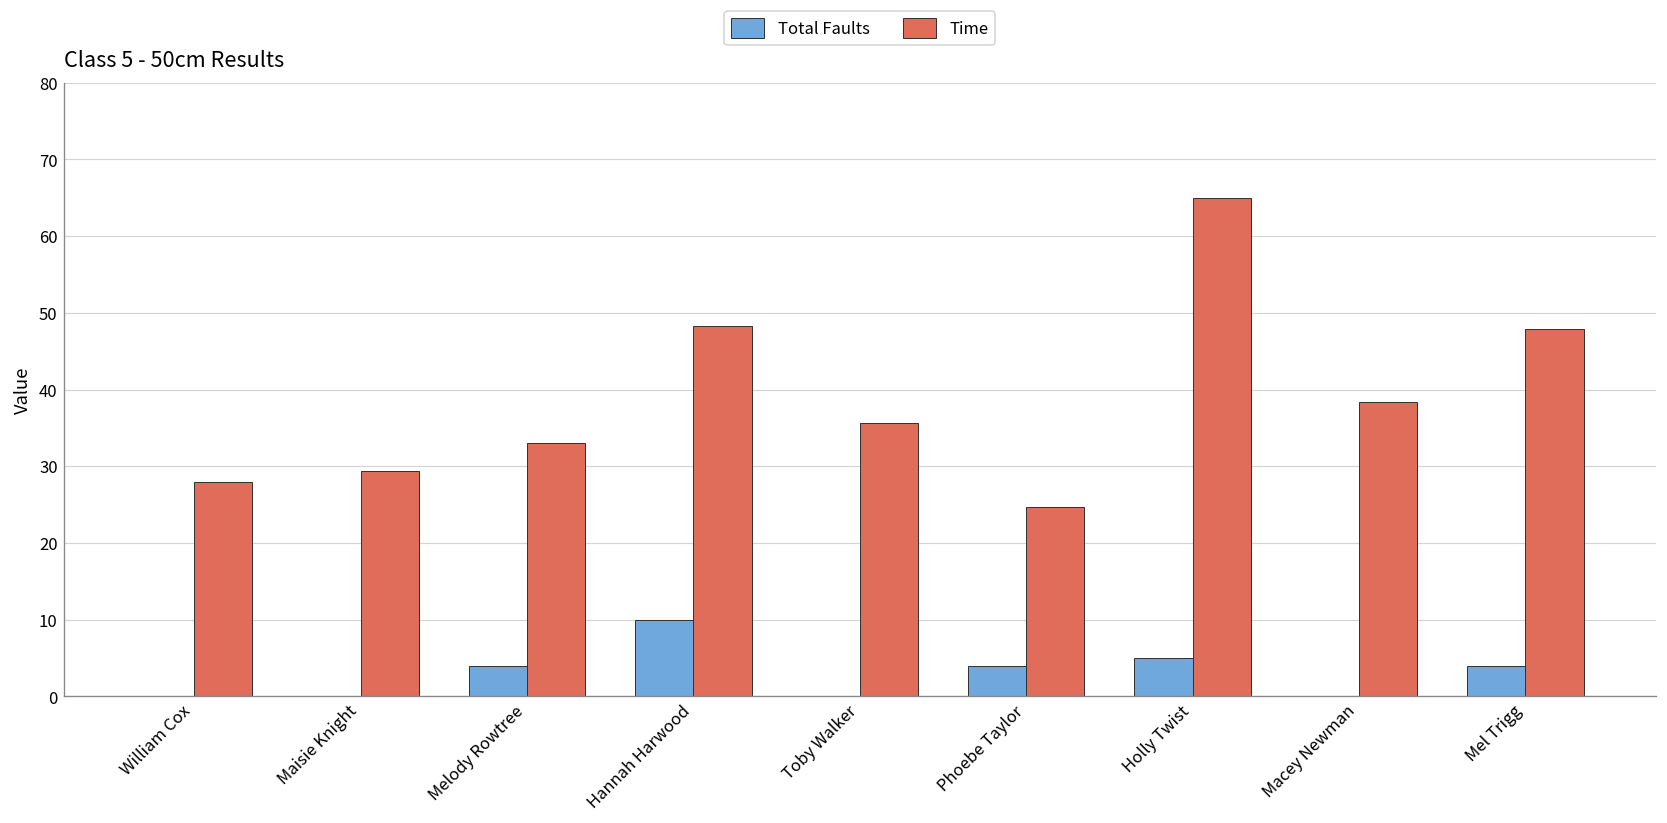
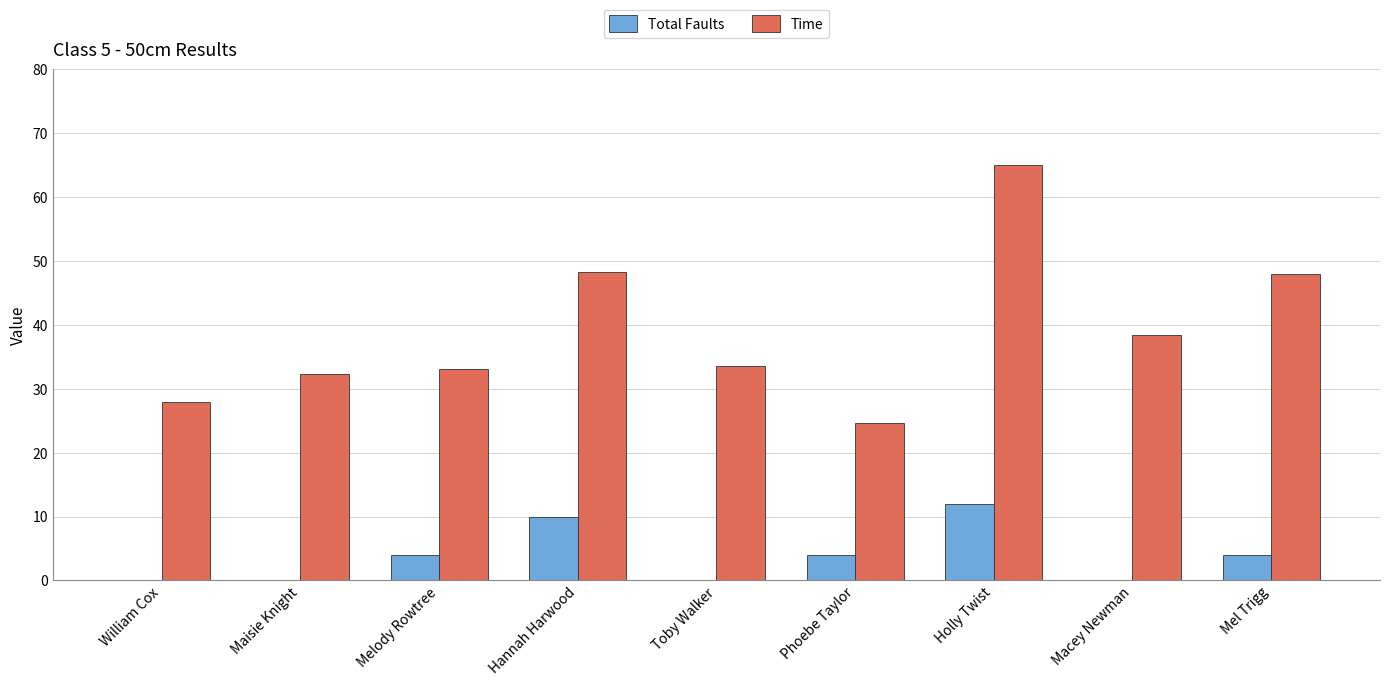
Time, Maisie Knight: 29 -> 32
Time, Toby Walker: 36 -> 34
Total Faults, Holly Twist: 5 -> 12
